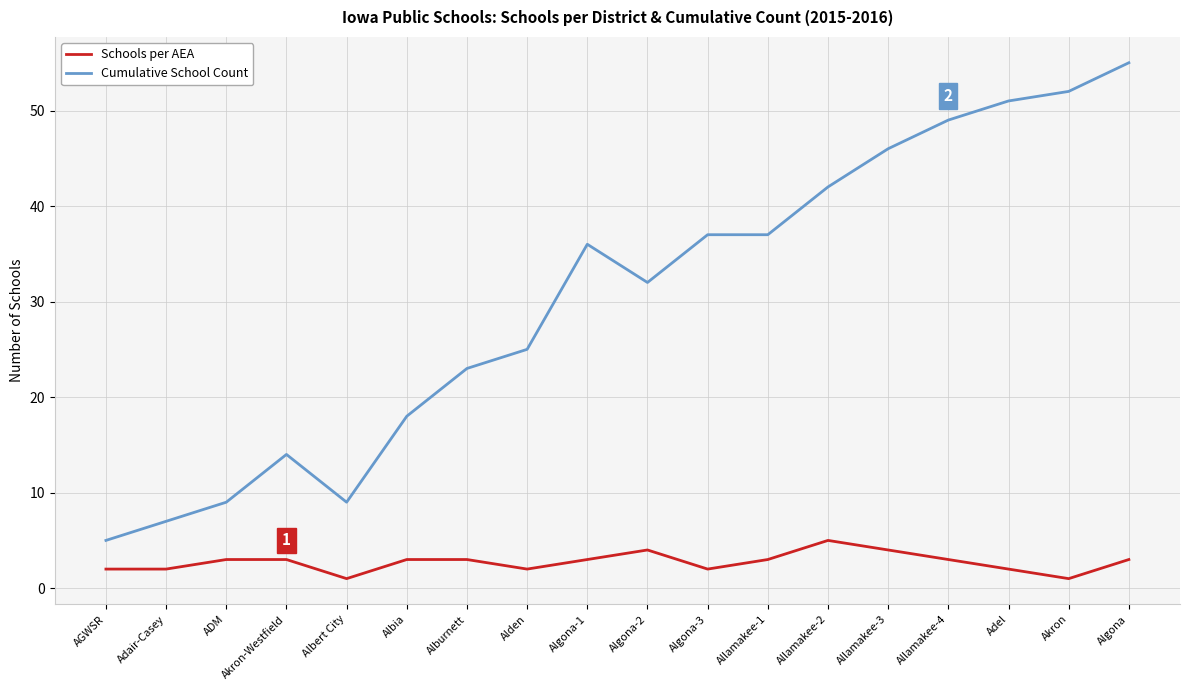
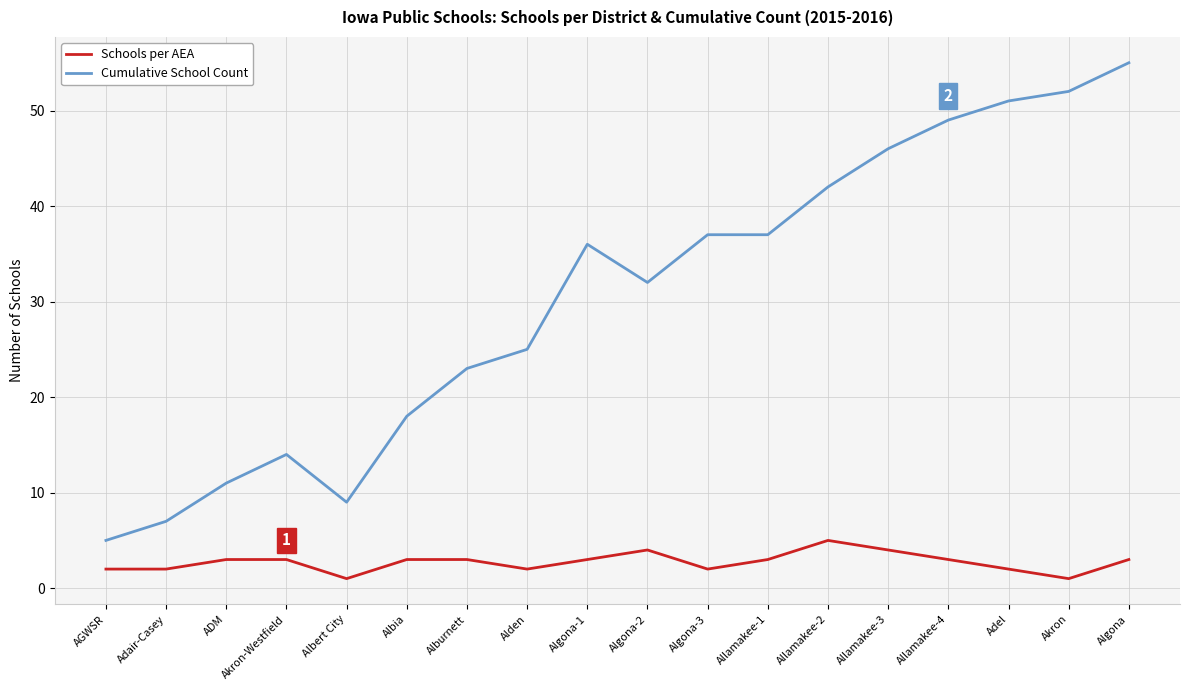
Cumulative School Count, ADM: 9 -> 11
